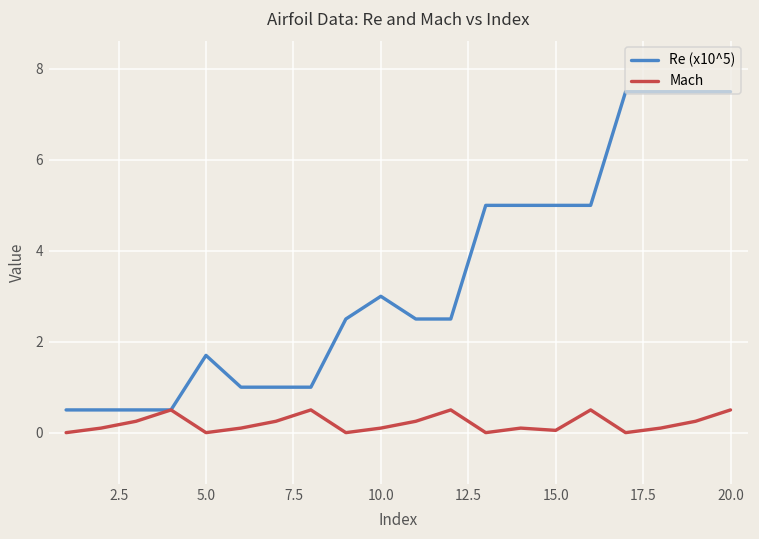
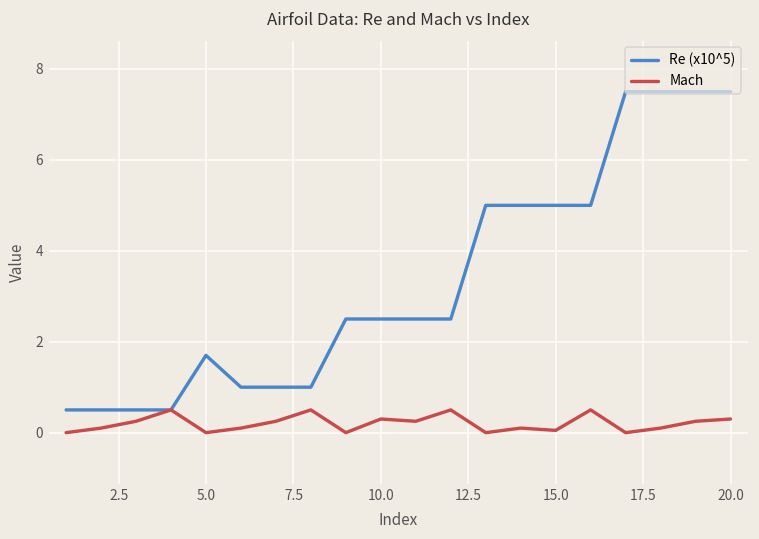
Re (x10^5), 10.0: 3.0 -> 2.5
Mach, 10.0: 0.1 -> 0.3
Mach, 20.0: 0.5 -> 0.3
